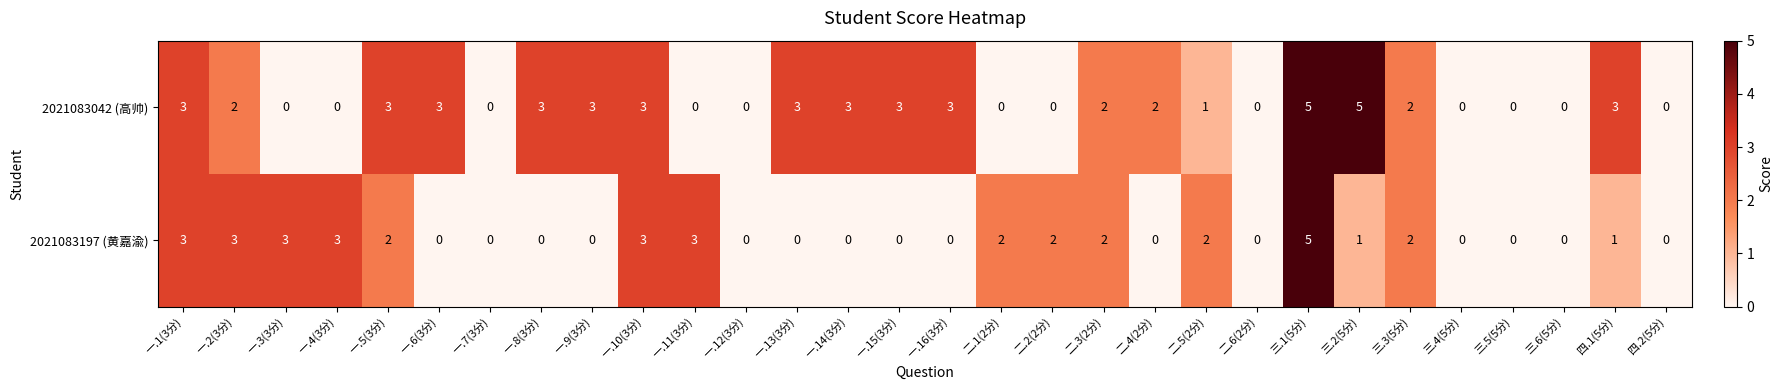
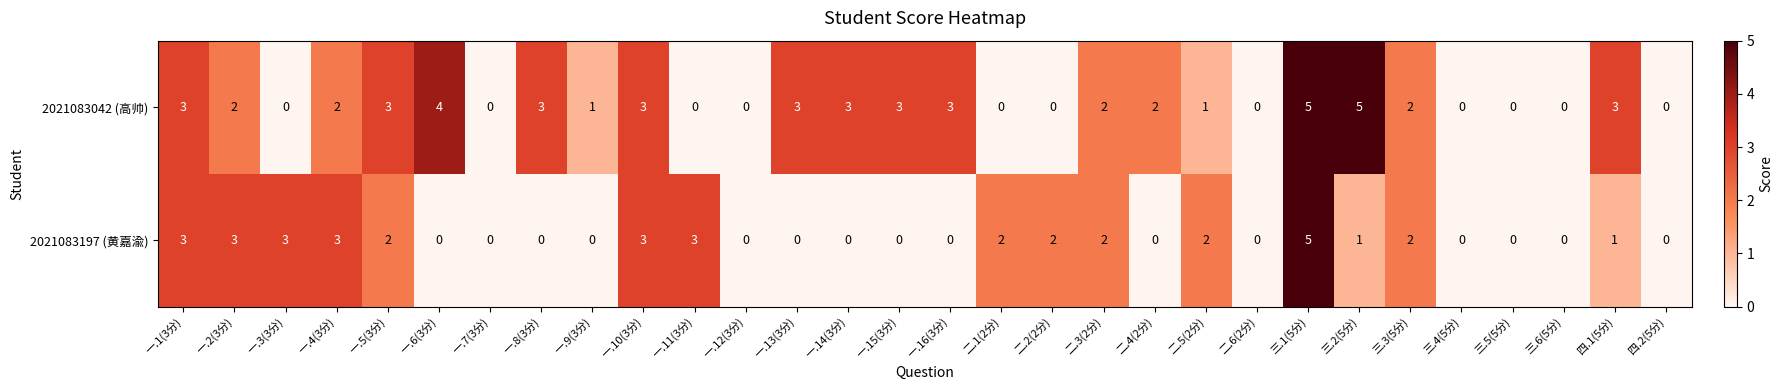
2021083042 (高帅), 一.4(3分): 0 -> 2
2021083042 (高帅), 一.6(3分): 3 -> 4
2021083042 (高帅), 一.9(3分): 3 -> 1
